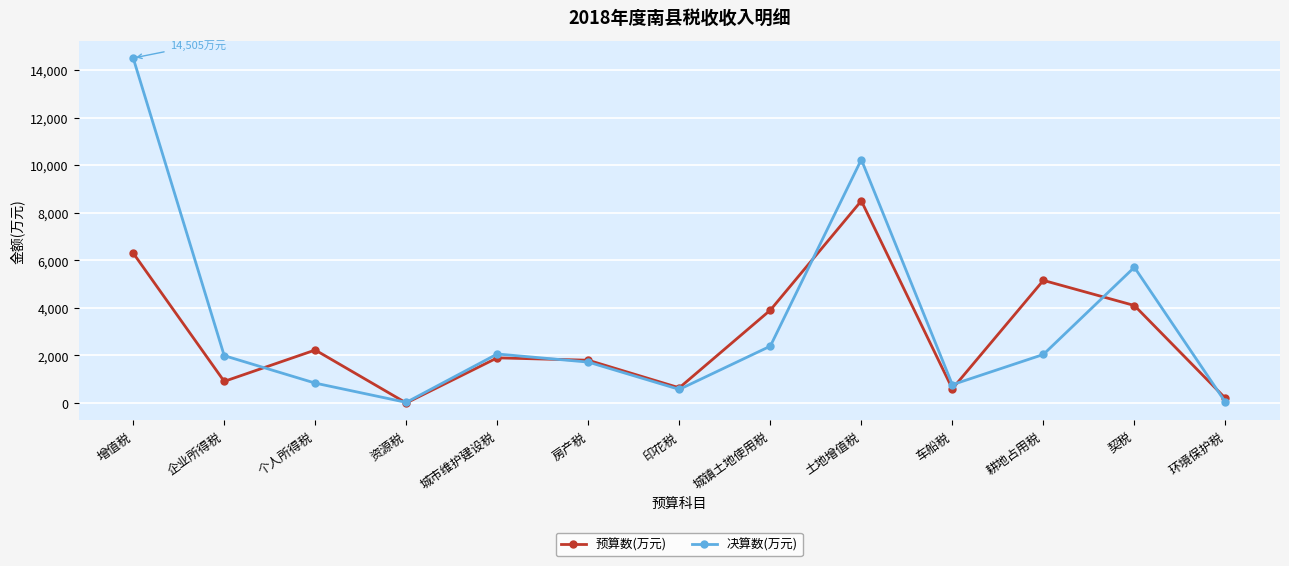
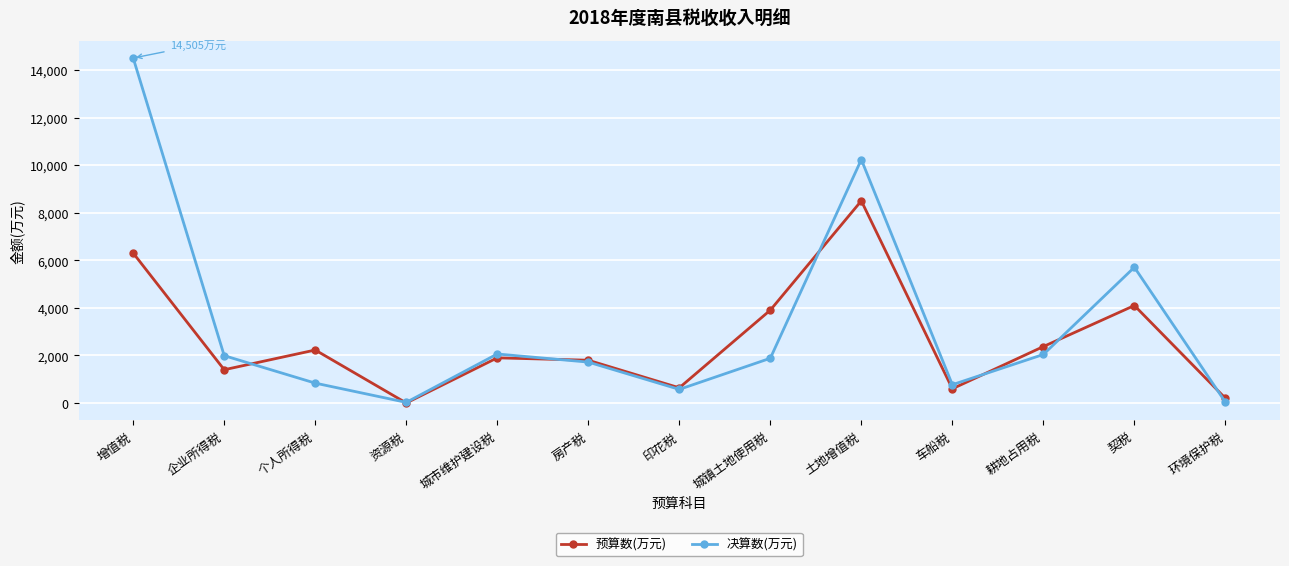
预算数(万元), 企业所得税: 900 -> 1,400
决算数(万元), 城镇土地使用税: 2,400 -> 1,900
预算数(万元), 耕地占用税: 5,200 -> 2,400
